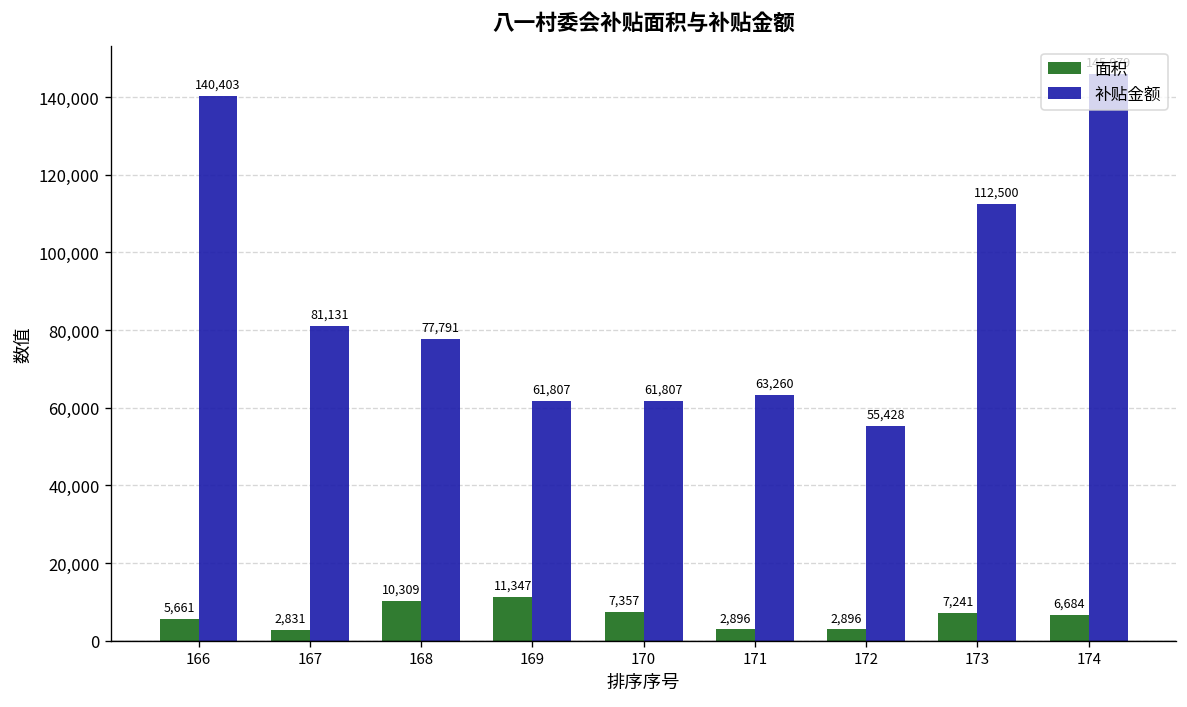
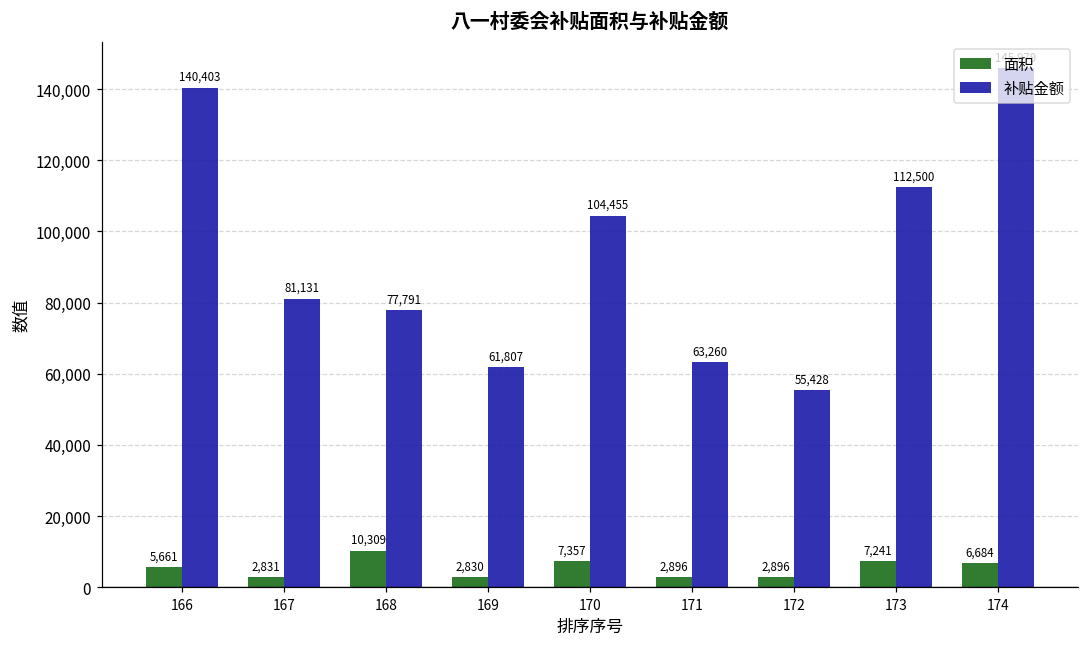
面积, 169: 11,347 -> 2,830
补贴金额, 170: 61,807 -> 104,455
